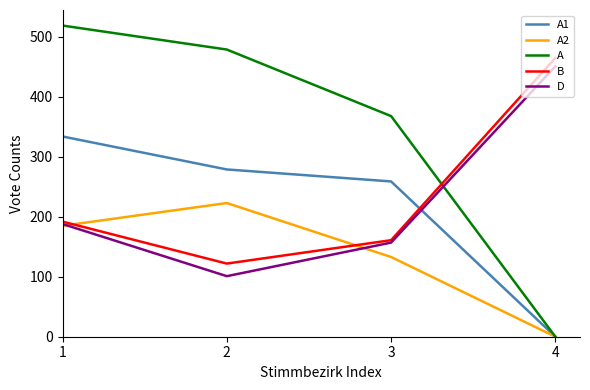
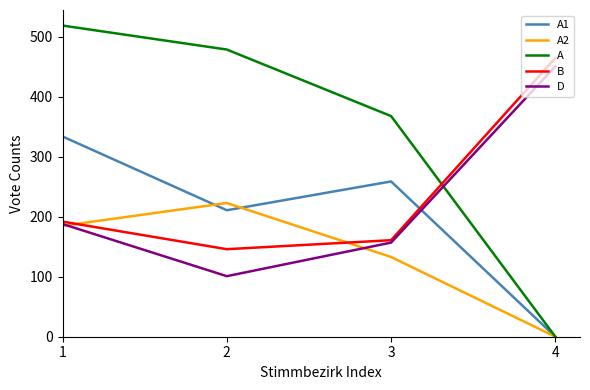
A1, 2: 280 -> 210
B, 2: 120 -> 150
